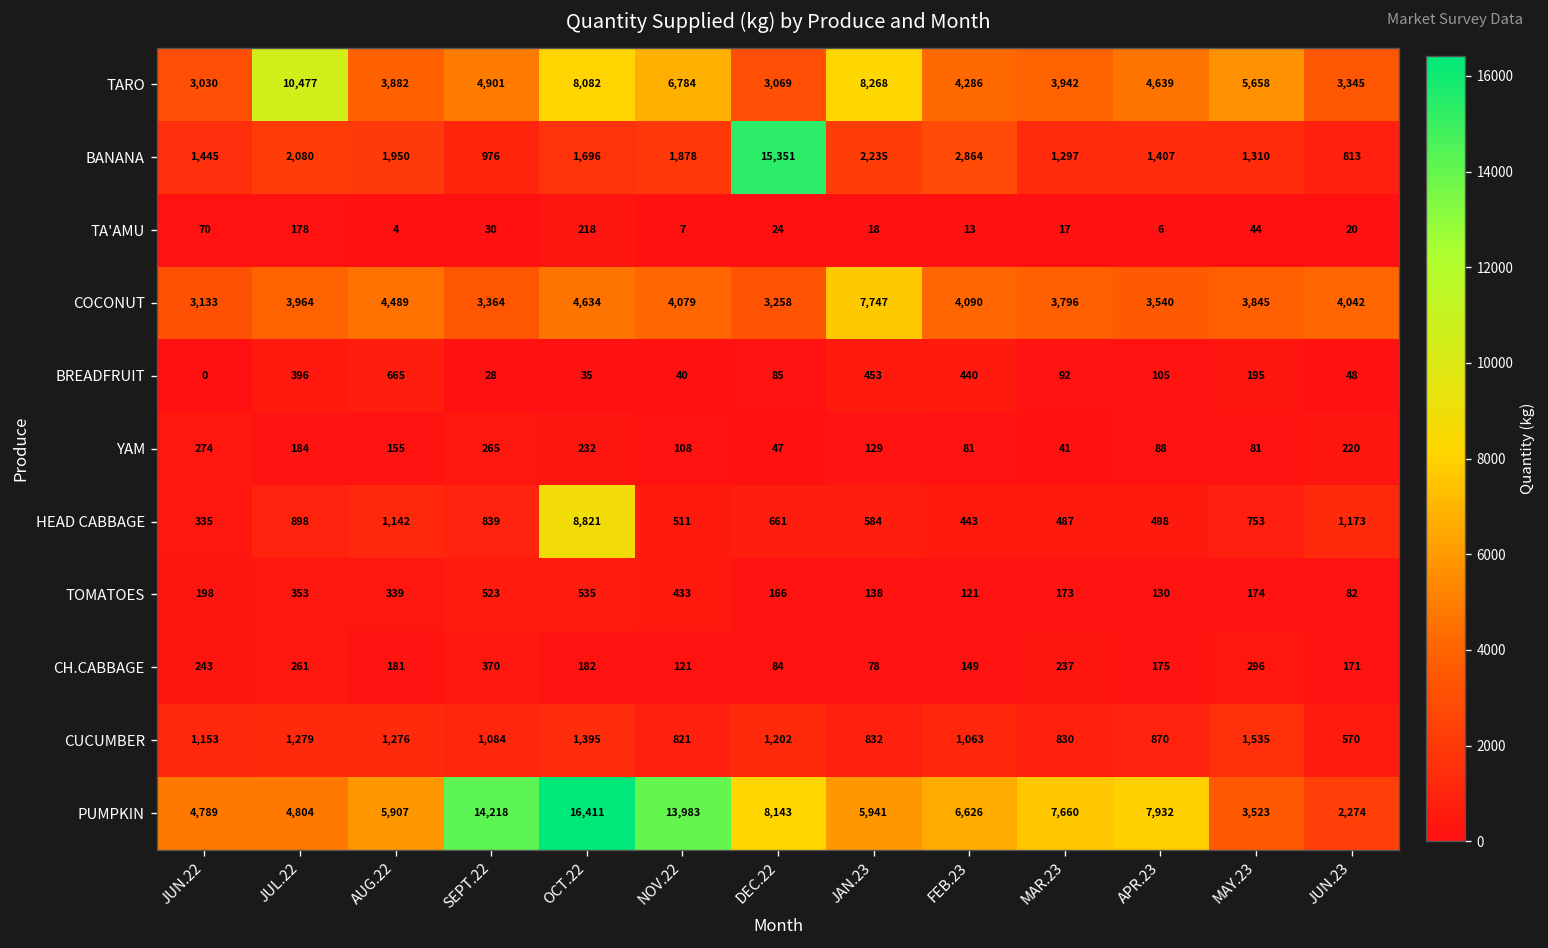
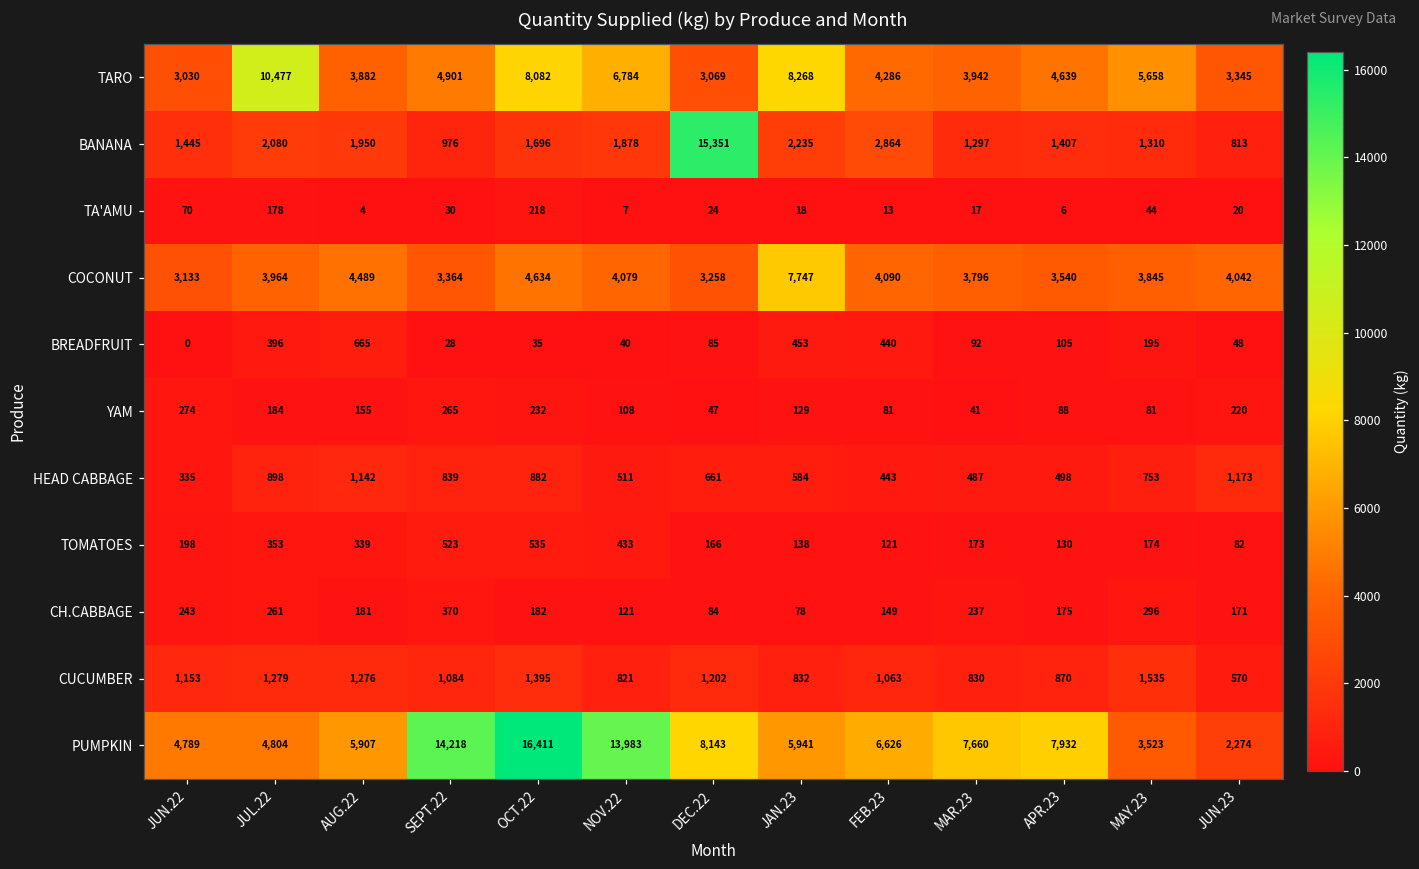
HEAD CABBAGE, OCT.22: 8,821 -> 882
